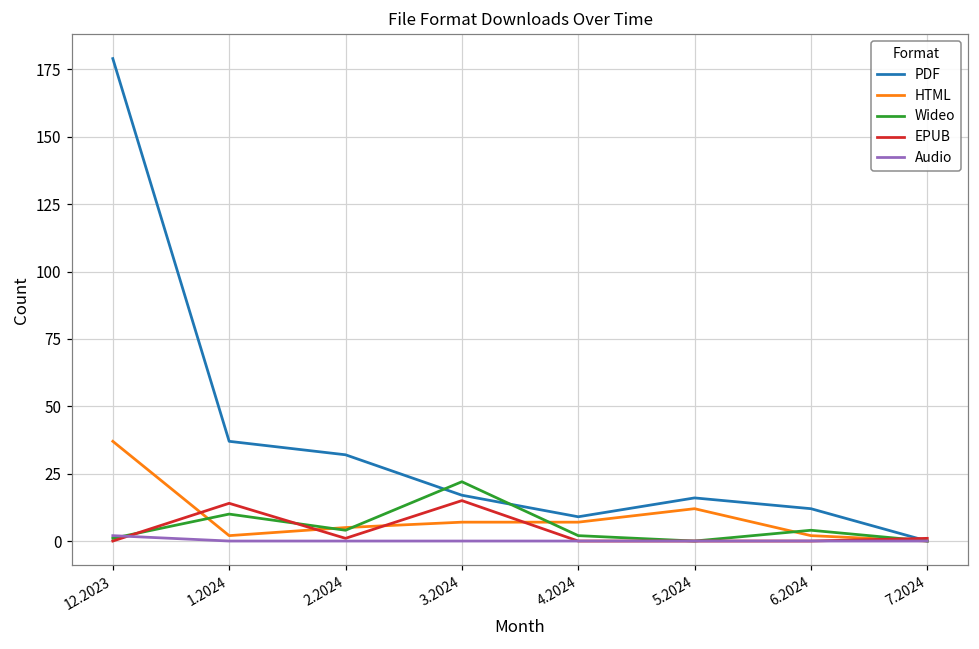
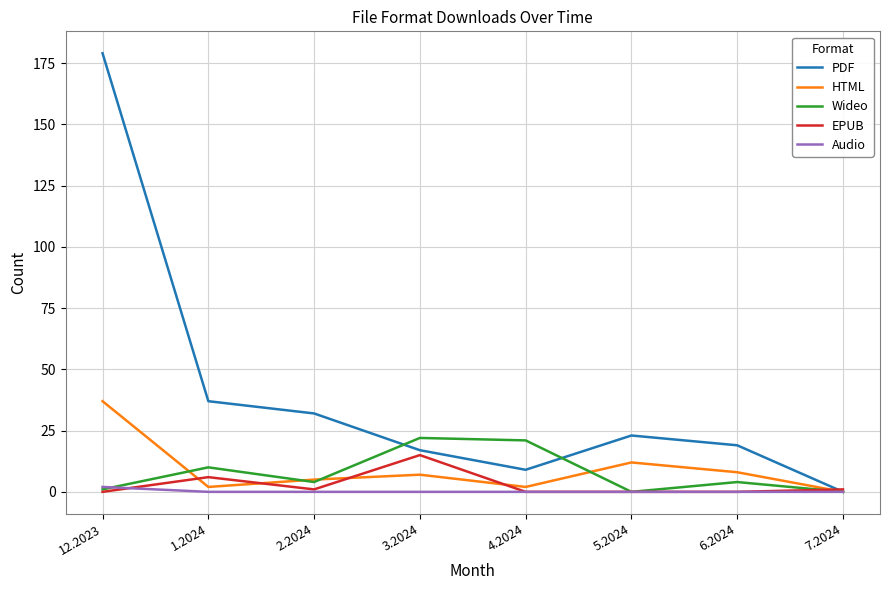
EPUB, 1.2024: 14 -> 6
HTML, 4.2024: 7 -> 2
Wideo, 4.2024: 2 -> 21
PDF, 5.2024: 16 -> 23
PDF, 6.2024: 12 -> 19
HTML, 6.2024: 2 -> 8
